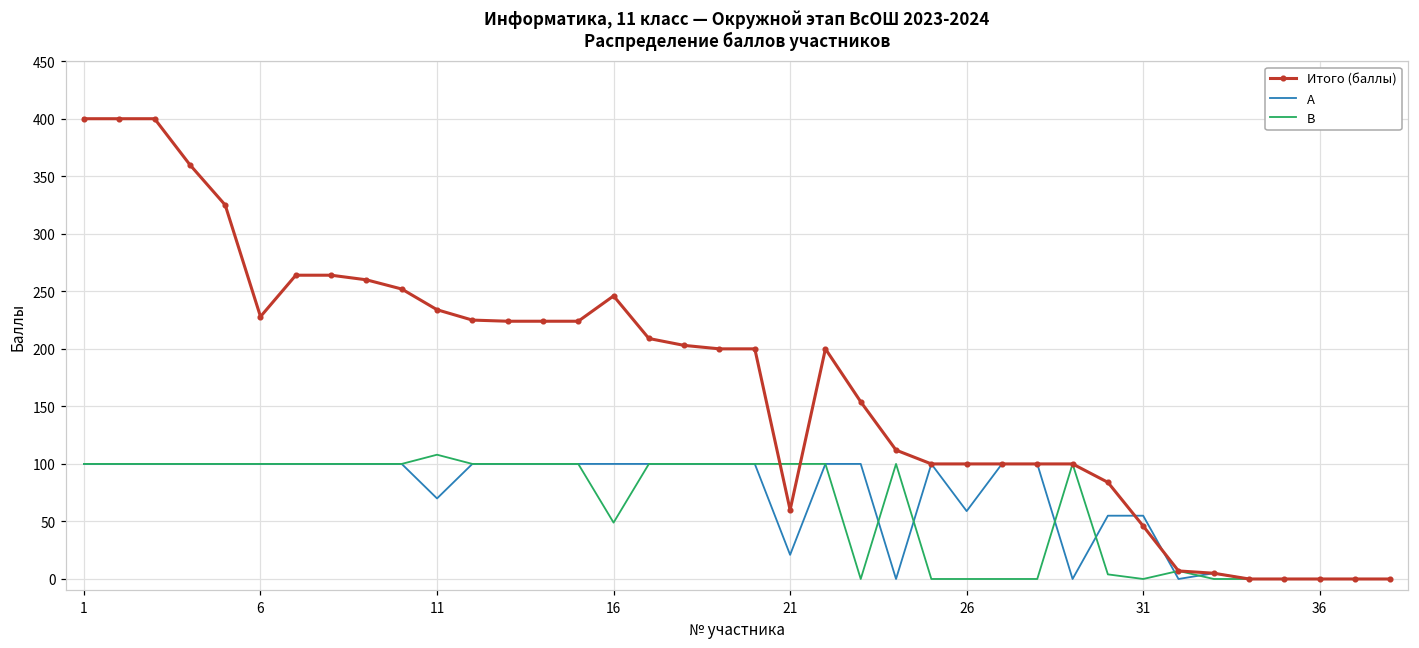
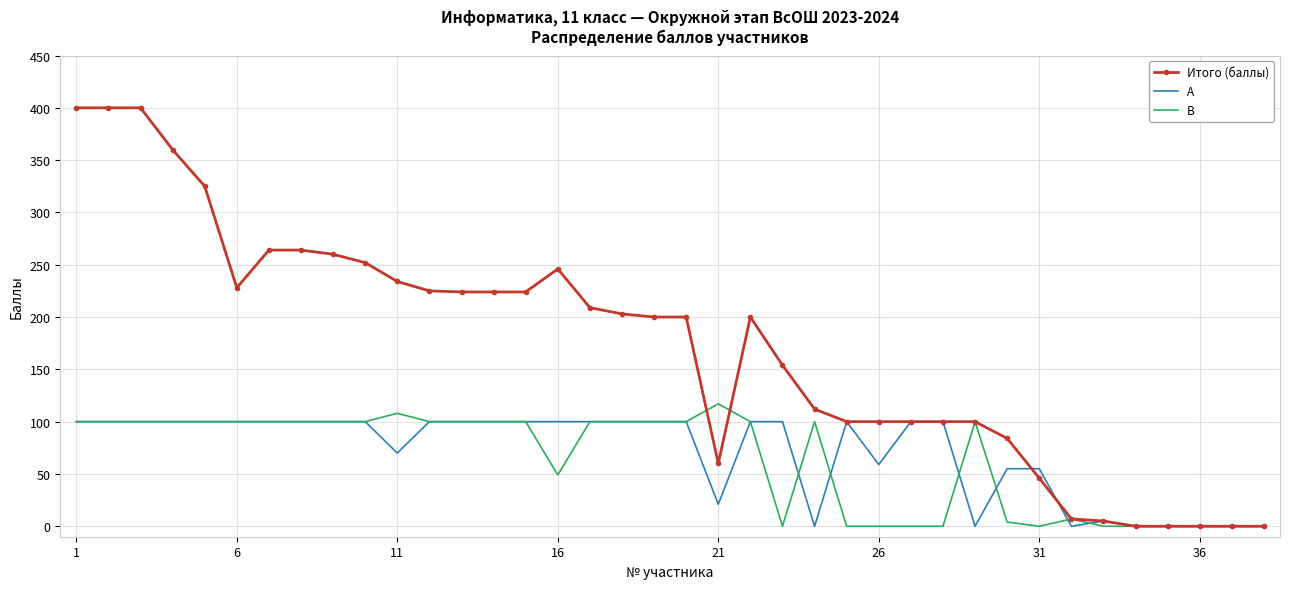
B, 21: 100 -> 117
